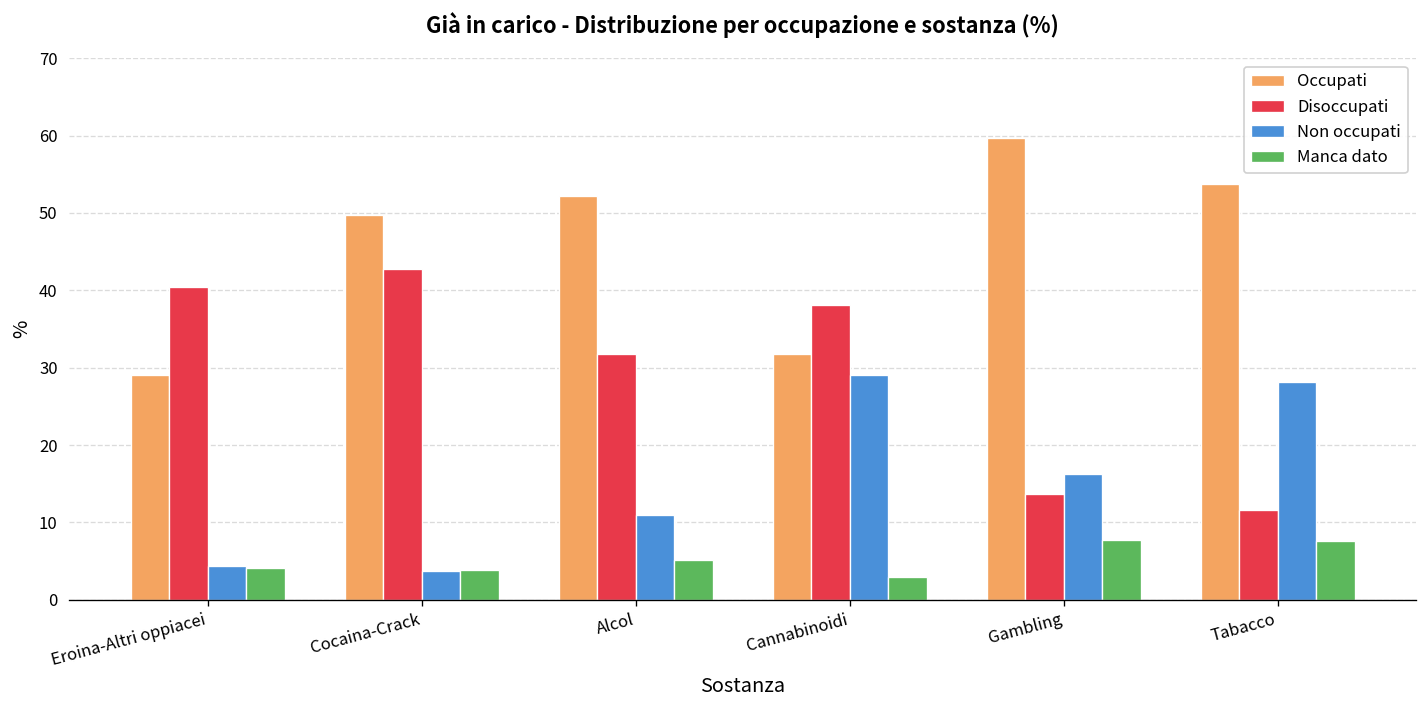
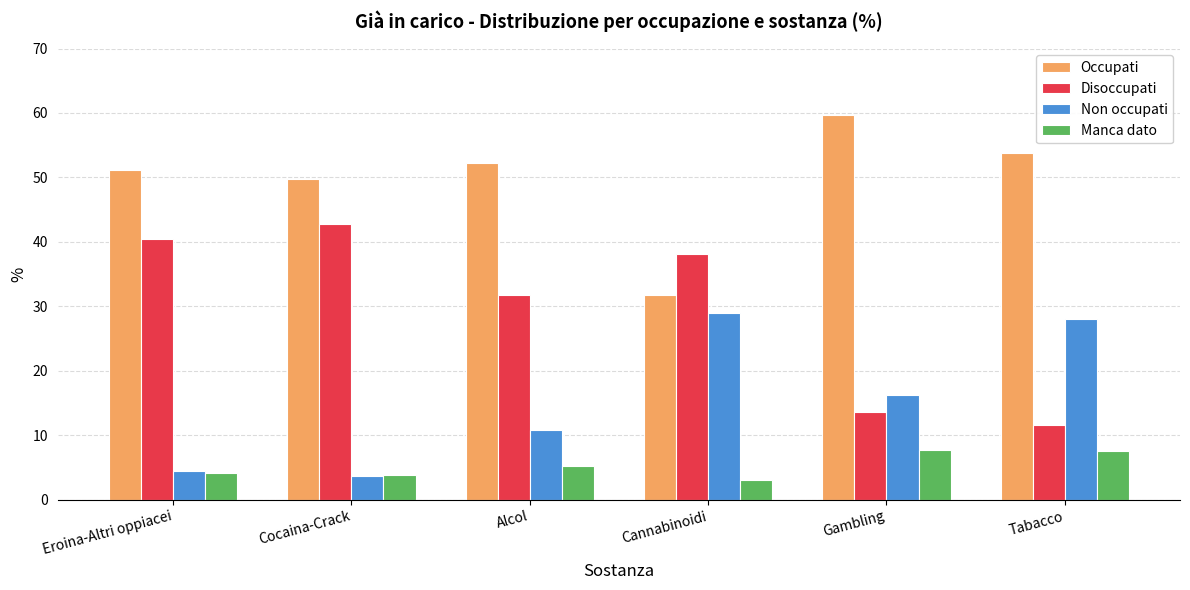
Occupati, Eroina-Altri oppiacei: 29 -> 51
